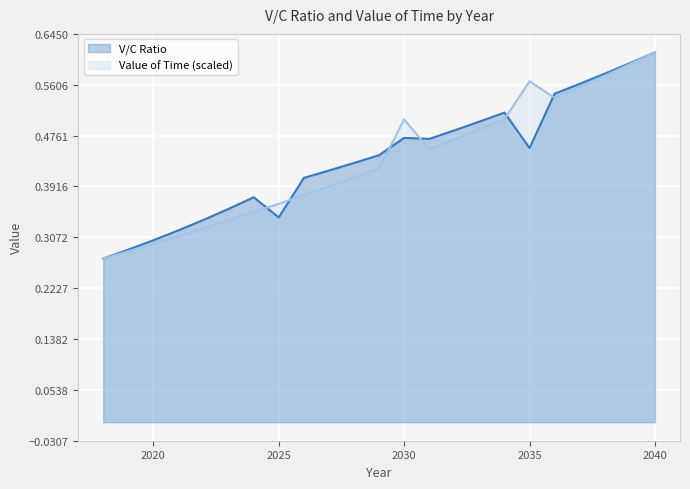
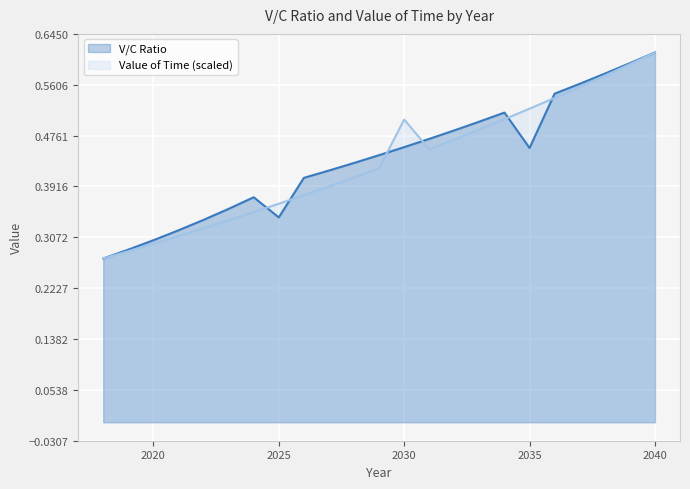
V/C Ratio, 2030: 0.47 -> 0.46
Value of Time (scaled), 2035: 0.57 -> 0.52
